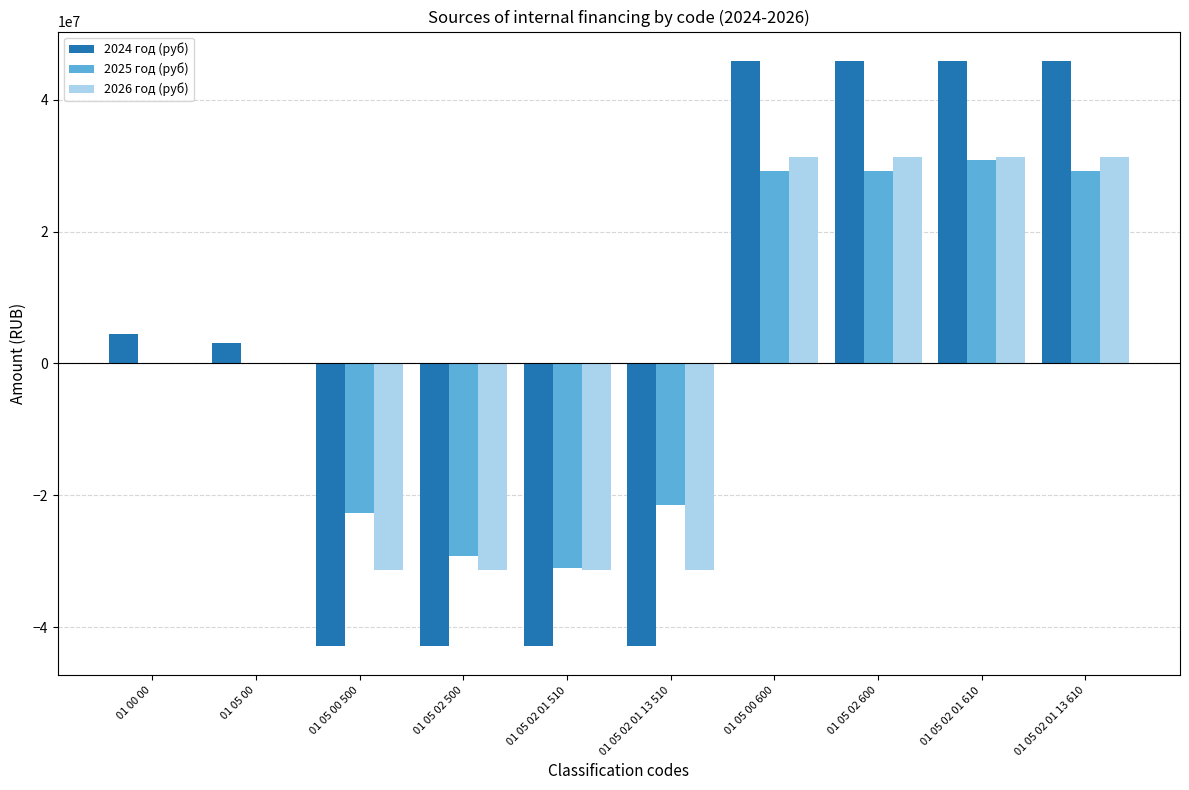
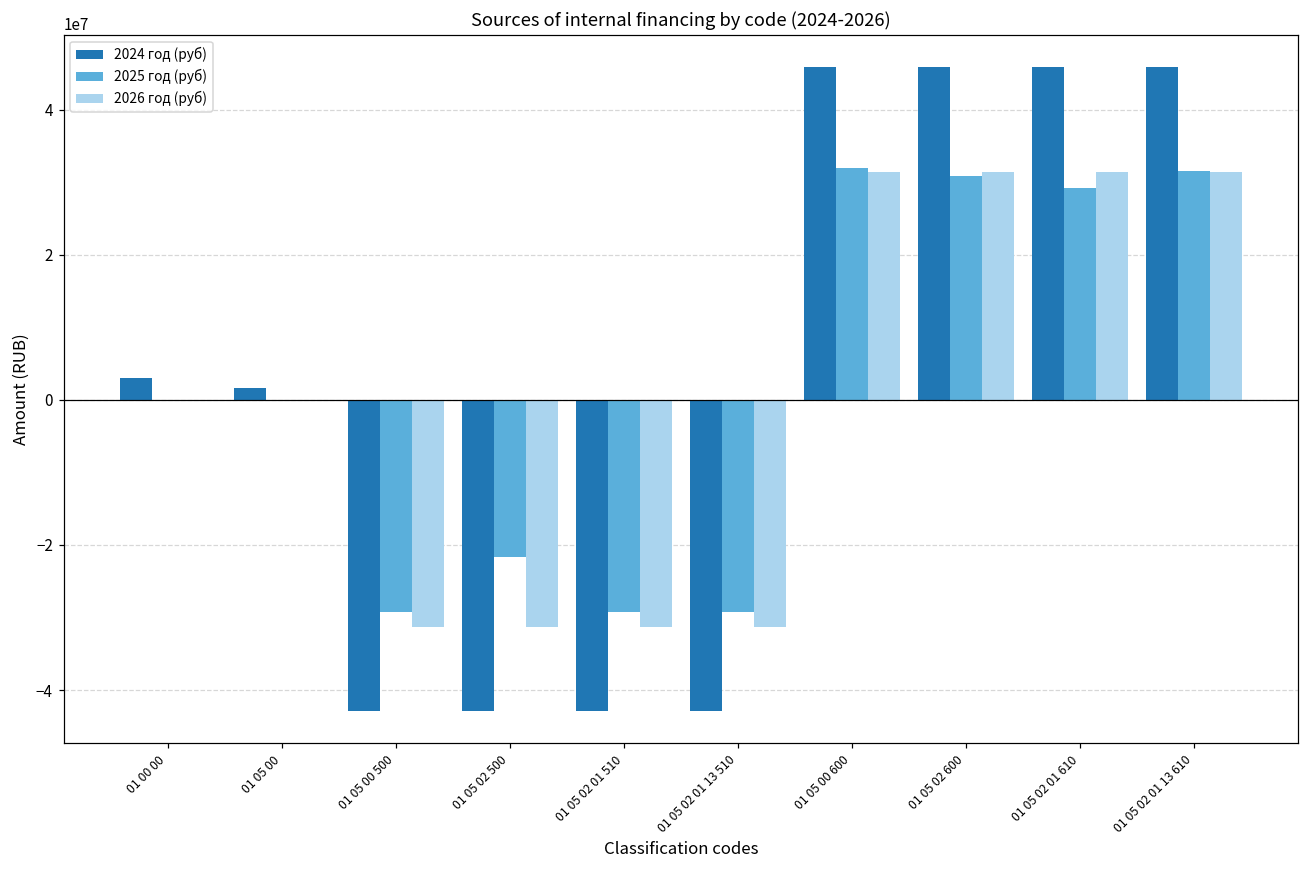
2024 год (руб), 01 00 00: 4000000 -> 3000000
2024 год (руб), 01 05 00: 3000000 -> 2000000
2025 год (руб), 01 05 00 500: -23000000 -> -29000000
2025 год (руб), 01 05 02 500: -29000000 -> -22000000
2025 год (руб), 01 05 02 01 510: -31000000 -> -29000000
2025 год (руб), 01 05 02 01 13 510: -22000000 -> -29000000
2025 год (руб), 01 05 00 600: 29000000 -> 32000000
2025 год (руб), 01 05 02 600: 29000000 -> 31000000
2025 год (руб), 01 05 02 01 610: 31000000 -> 29000000
2025 год (руб), 01 05 02 01 13 610: 29000000 -> 32000000
